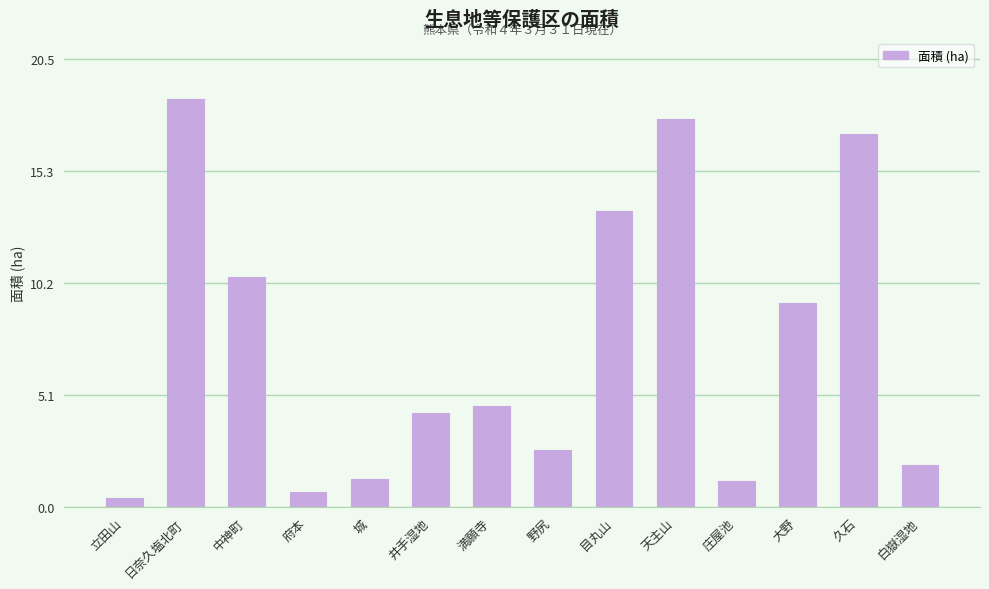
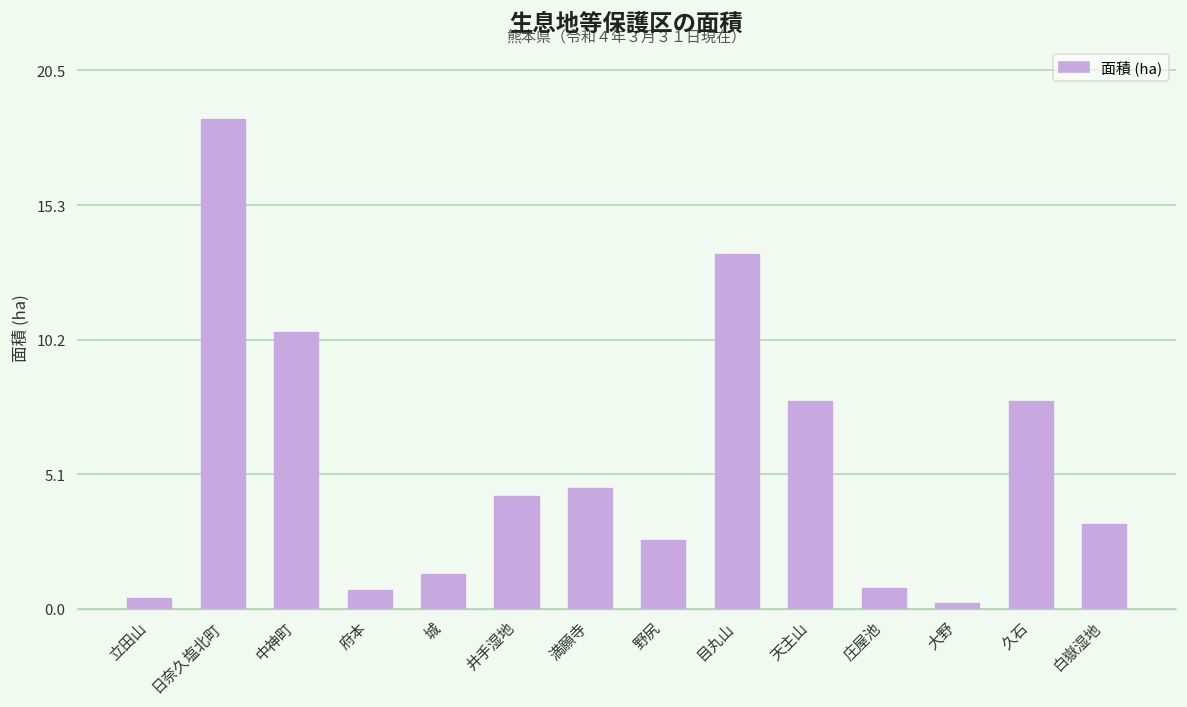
天主山: 17.7 -> 7.9
庄屋池: 1.2 -> 0.8
大野: 9.3 -> 0.2
久石: 17.0 -> 7.9
白嶽湿地: 1.9 -> 3.2
